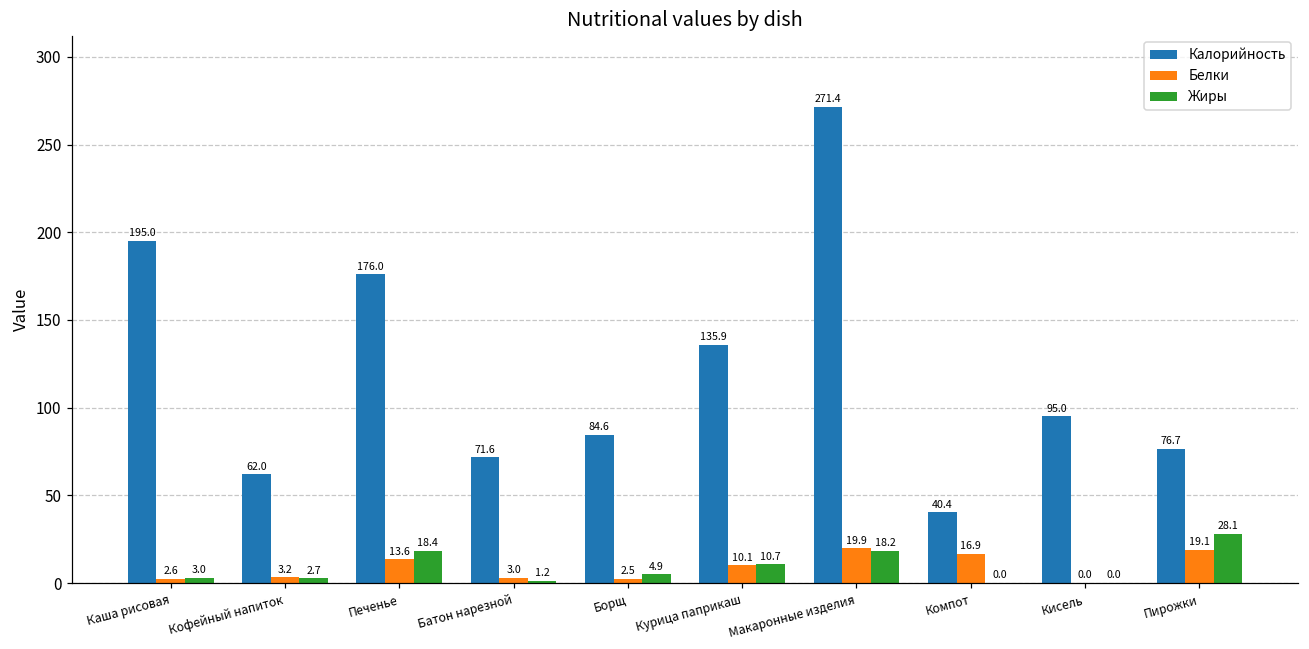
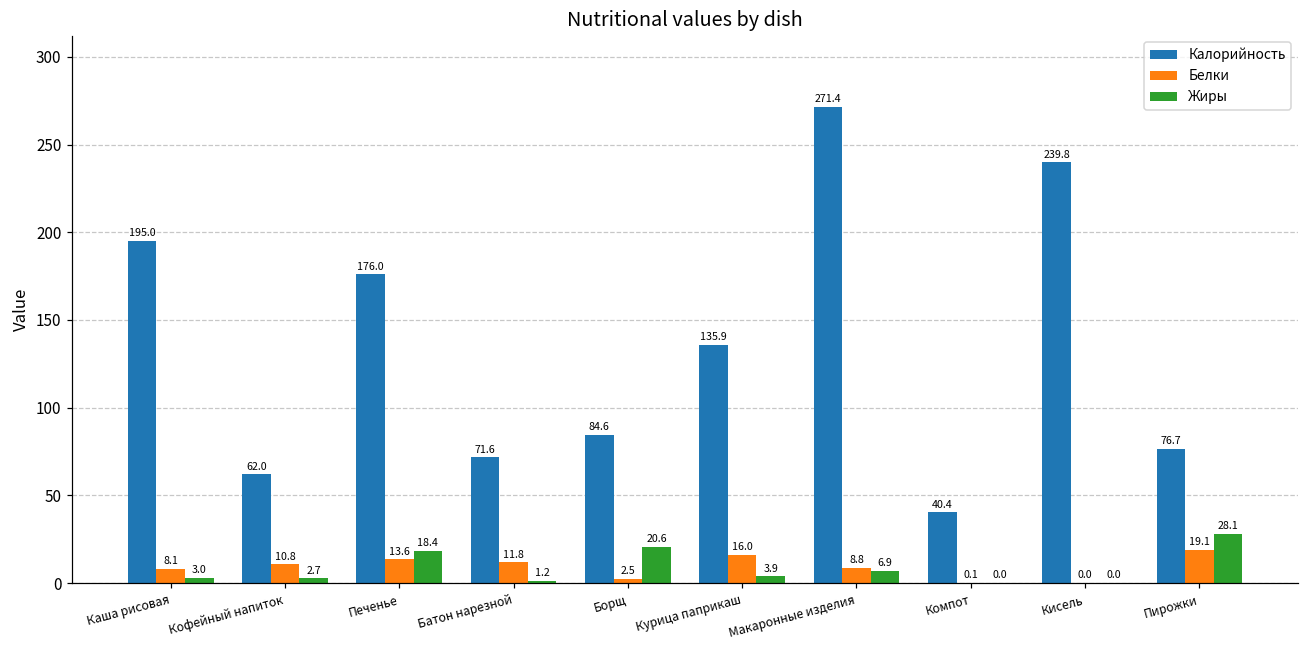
Белки, Каша рисовая: 2.6 -> 8.1
Белки, Кофейный напиток: 3.2 -> 10.8
Белки, Батон нарезной: 3.0 -> 11.8
Жиры, Борщ: 4.9 -> 20.6
Белки, Курица паприкаш: 10.1 -> 16.0
Жиры, Курица паприкаш: 10.7 -> 3.9
Белки, Макаронные изделия: 19.9 -> 8.8
Жиры, Макаронные изделия: 18.2 -> 6.9
Белки, Компот: 16.9 -> 0.1
Калорийность, Кисель: 95.0 -> 239.8
